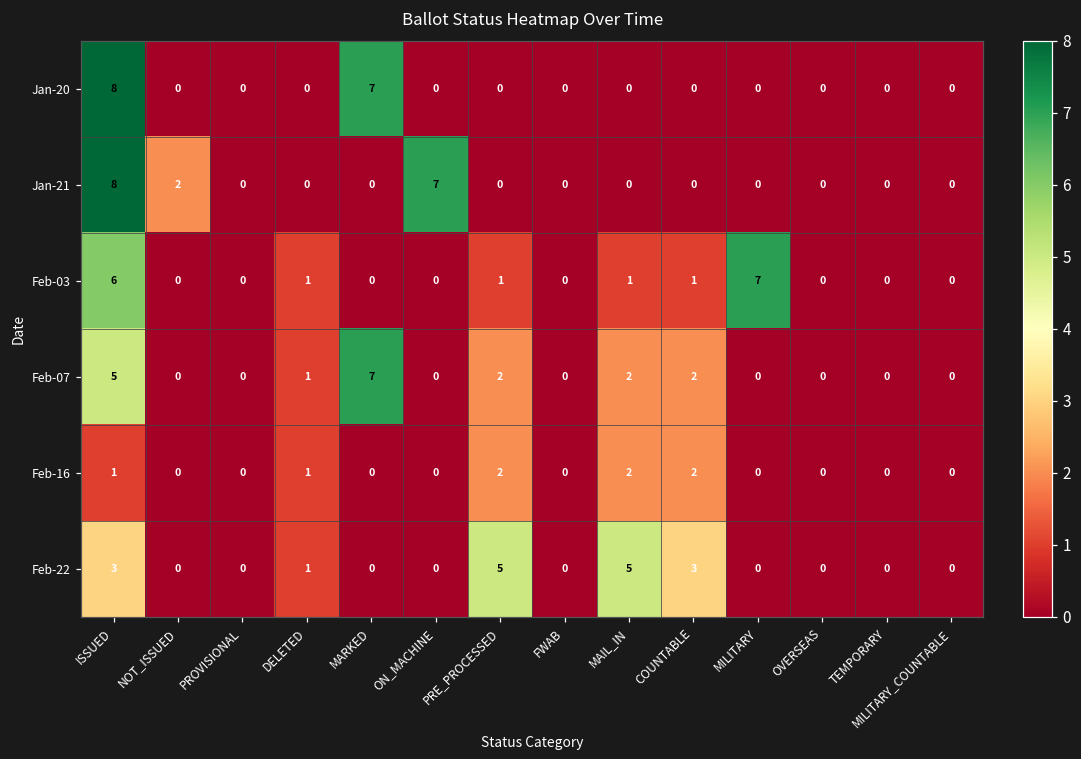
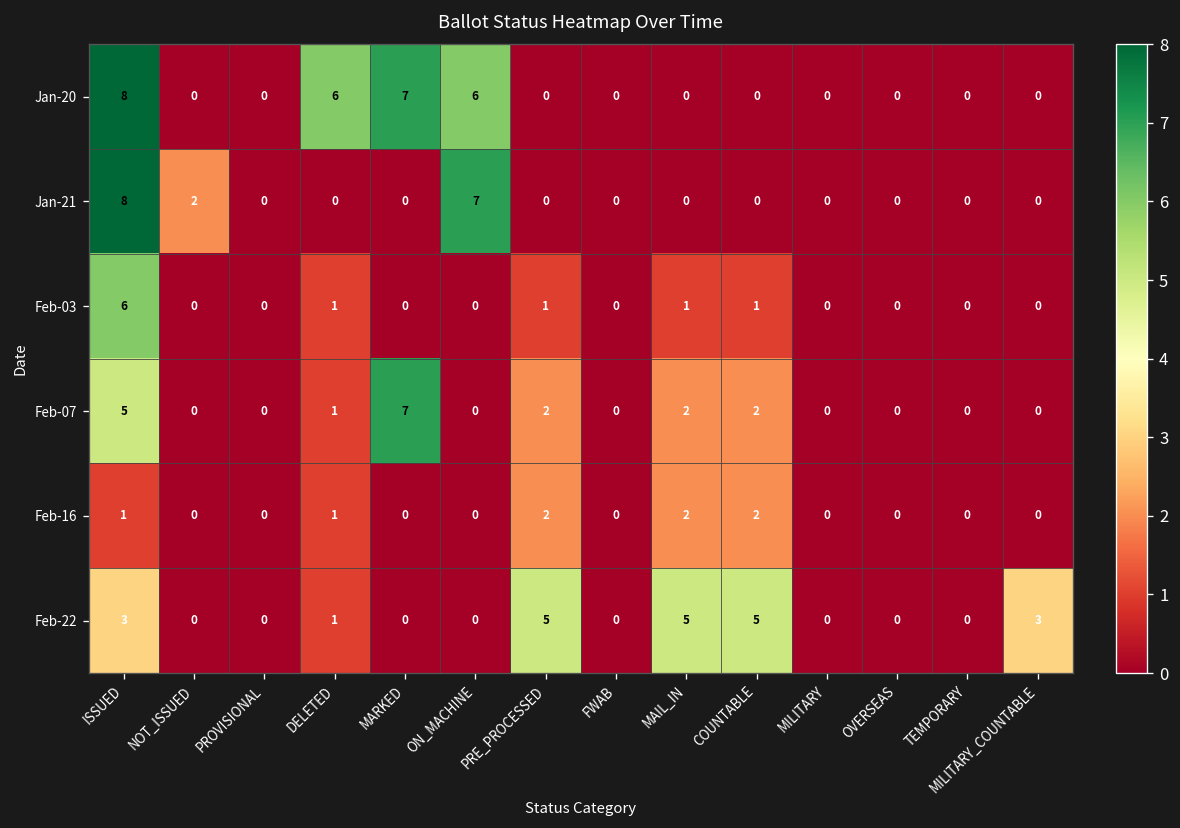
Jan-20, DELETED: 0 -> 6
Jan-20, ON_MACHINE: 0 -> 6
Feb-03, MILITARY: 7 -> 0
Feb-22, COUNTABLE: 3 -> 5
Feb-22, MILITARY_COUNTABLE: 0 -> 3
